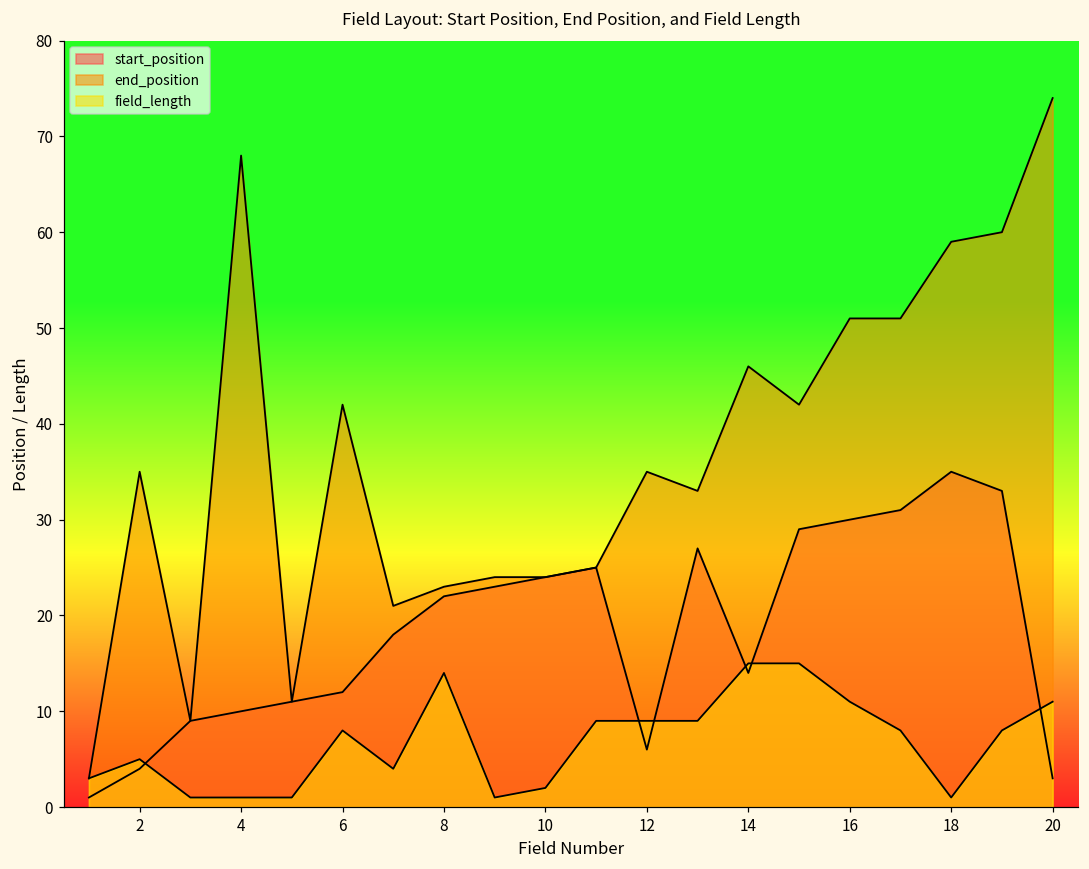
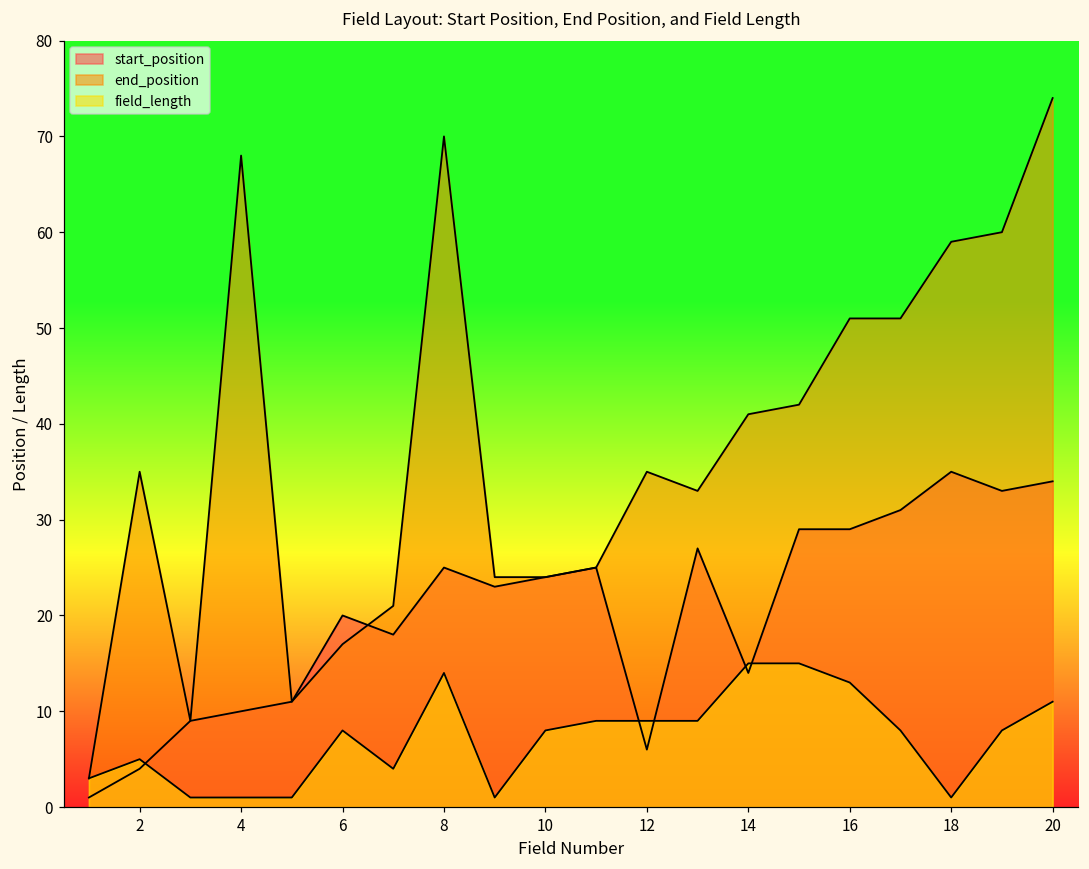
start_position, 6: 12 -> 20
end_position, 6: 42 -> 17
start_position, 8: 22 -> 25
end_position, 8: 23 -> 70
field_length, 10: 2 -> 8
end_position, 14: 46 -> 41
start_position, 16: 30 -> 29
field_length, 16: 11 -> 13
start_position, 20: 3 -> 34
